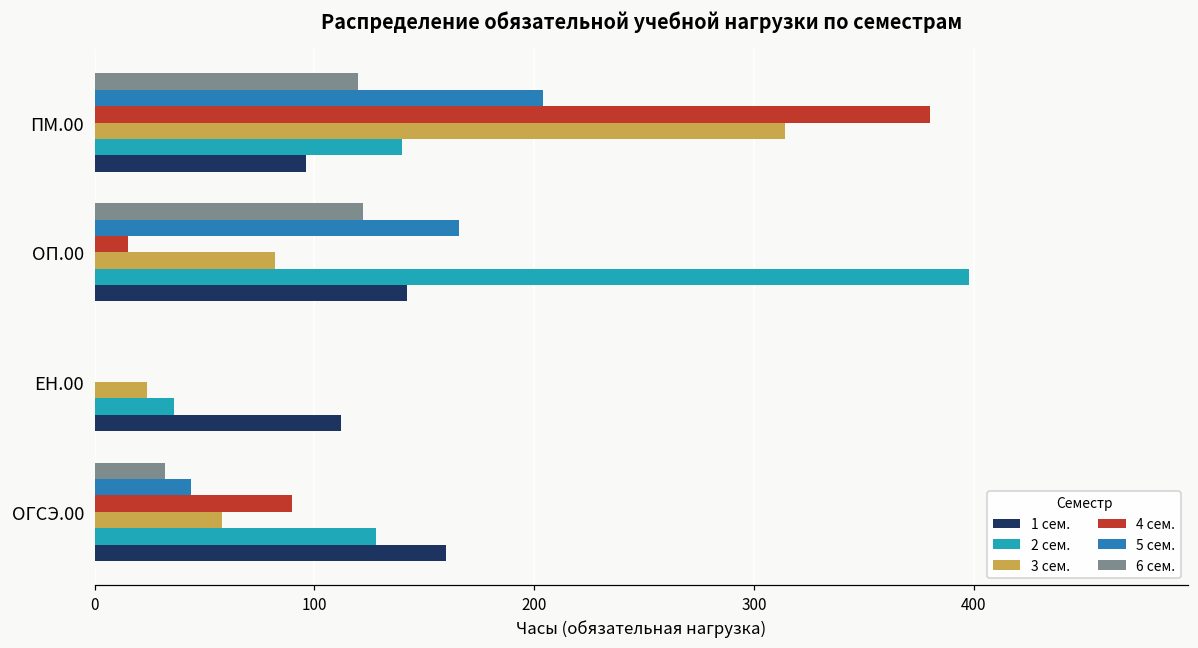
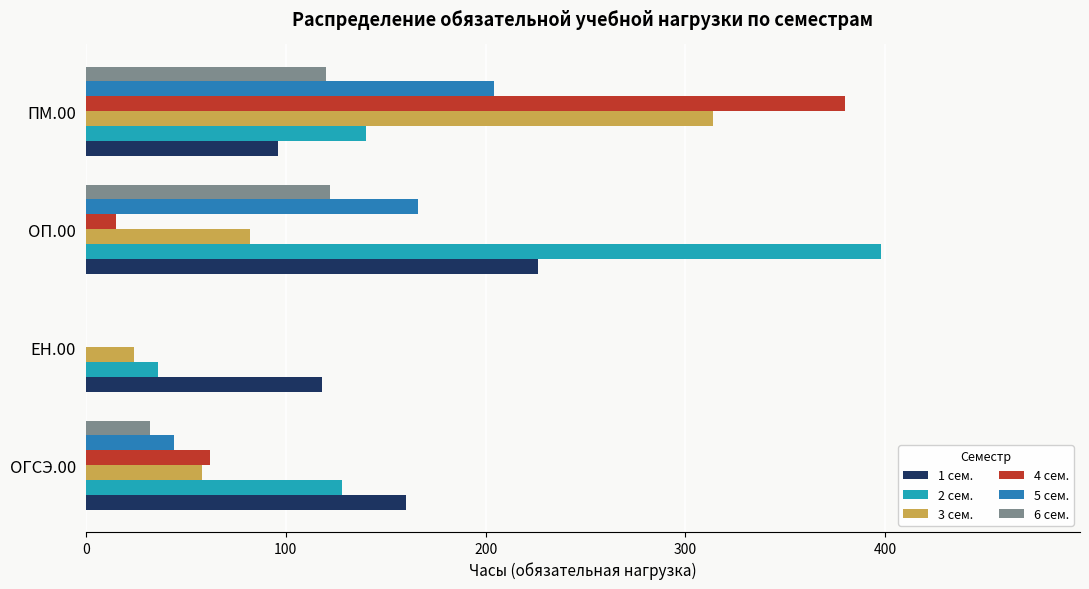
1 сем., ОП.00: 142 -> 226
1 сем., ЕН.00: 112 -> 118
4 сем., ОГСЭ.00: 90 -> 62
